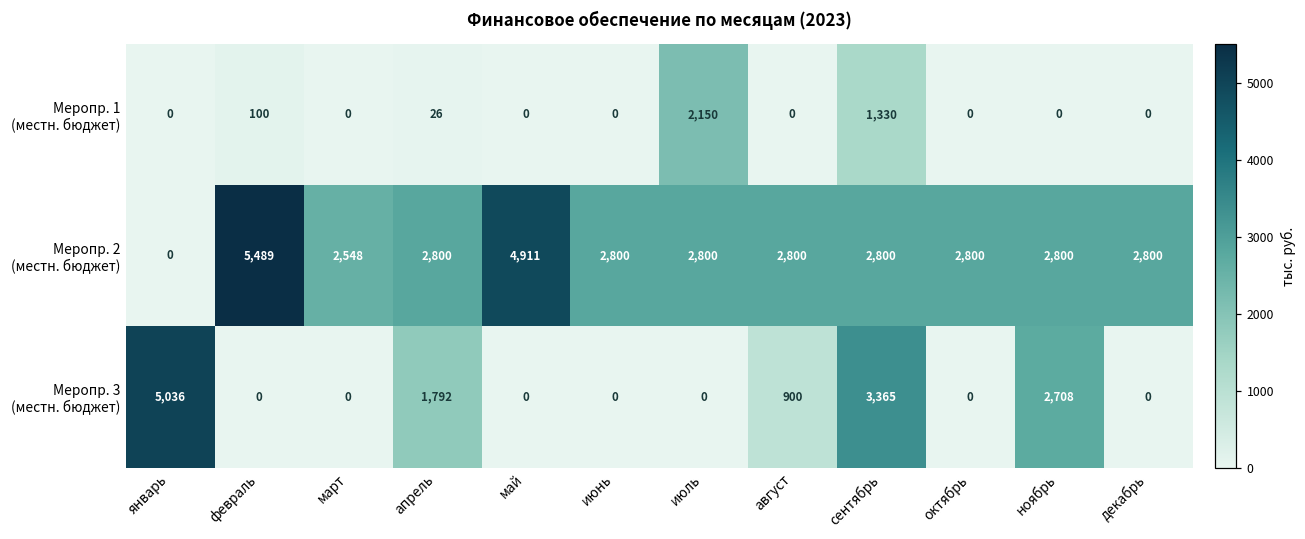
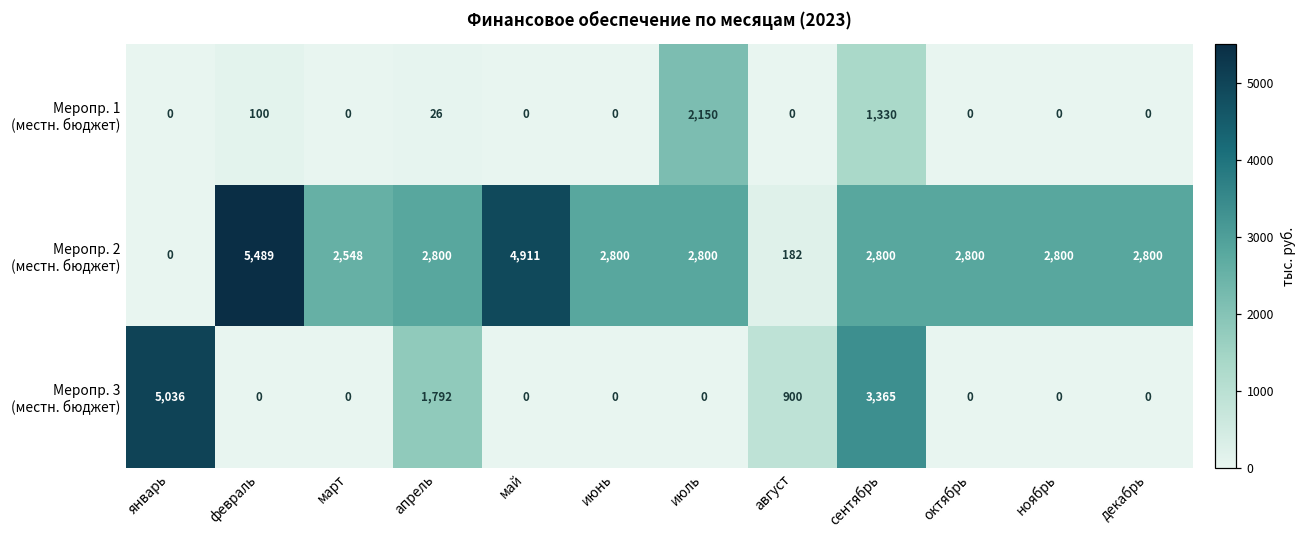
Меропр. 2 (местн. бюджет), август: 2,800 -> 182
Меропр. 3 (местн. бюджет), ноябрь: 2,708 -> 0
